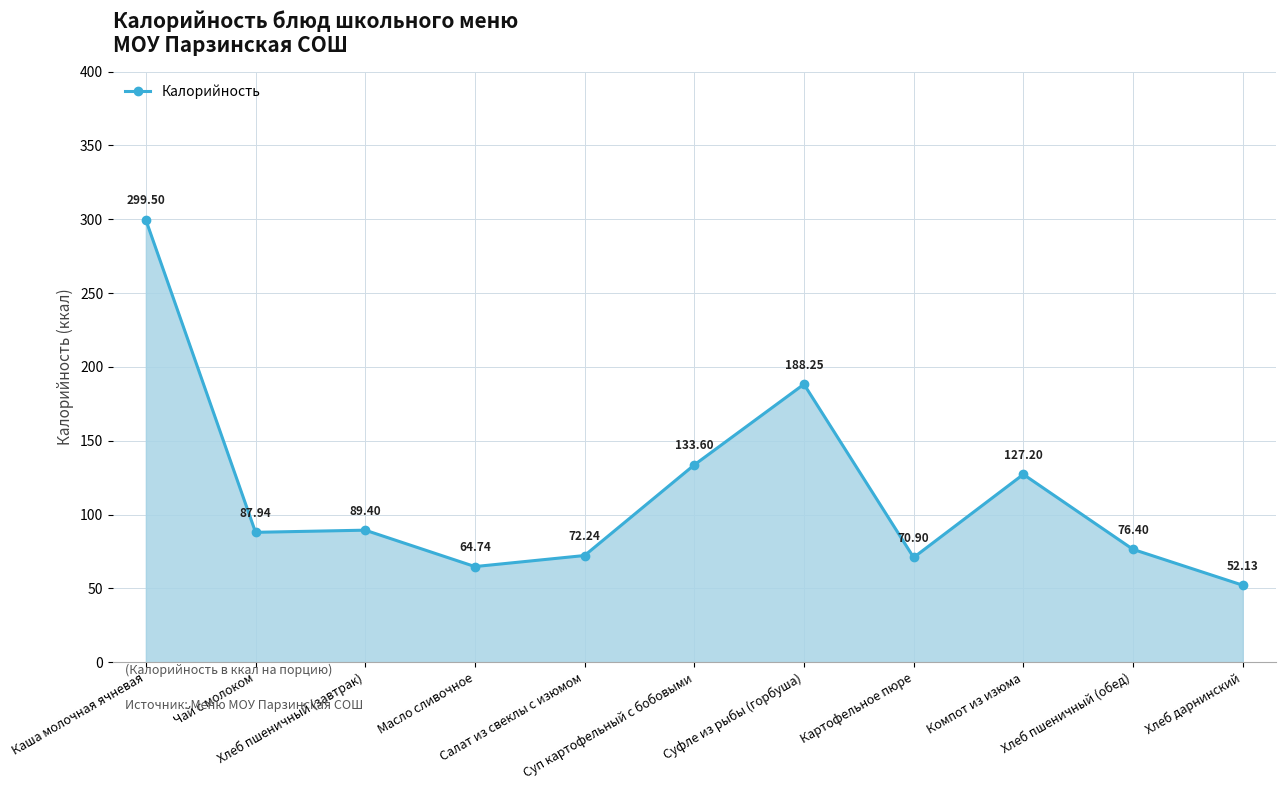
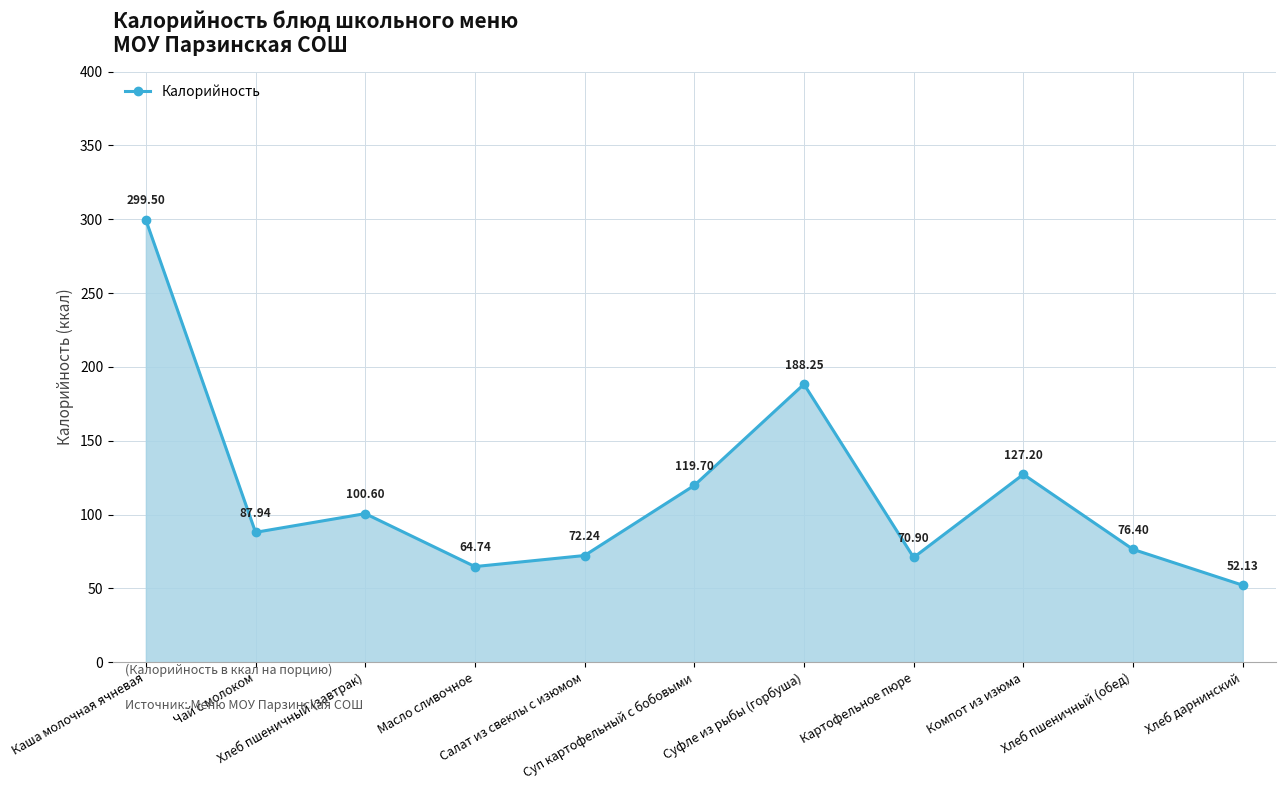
Хлеб пшеничный (завтрак): 89.40 -> 100.60
Суп картофельный с бобовыми: 133.60 -> 119.70
